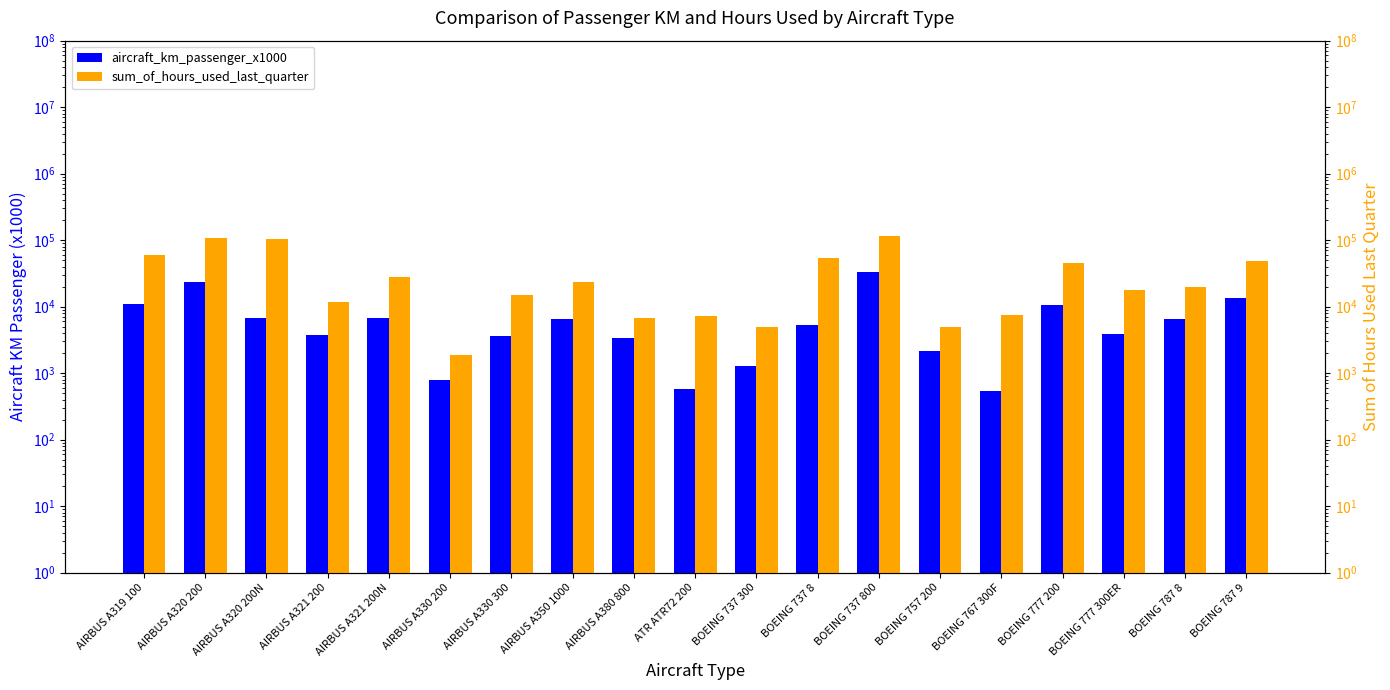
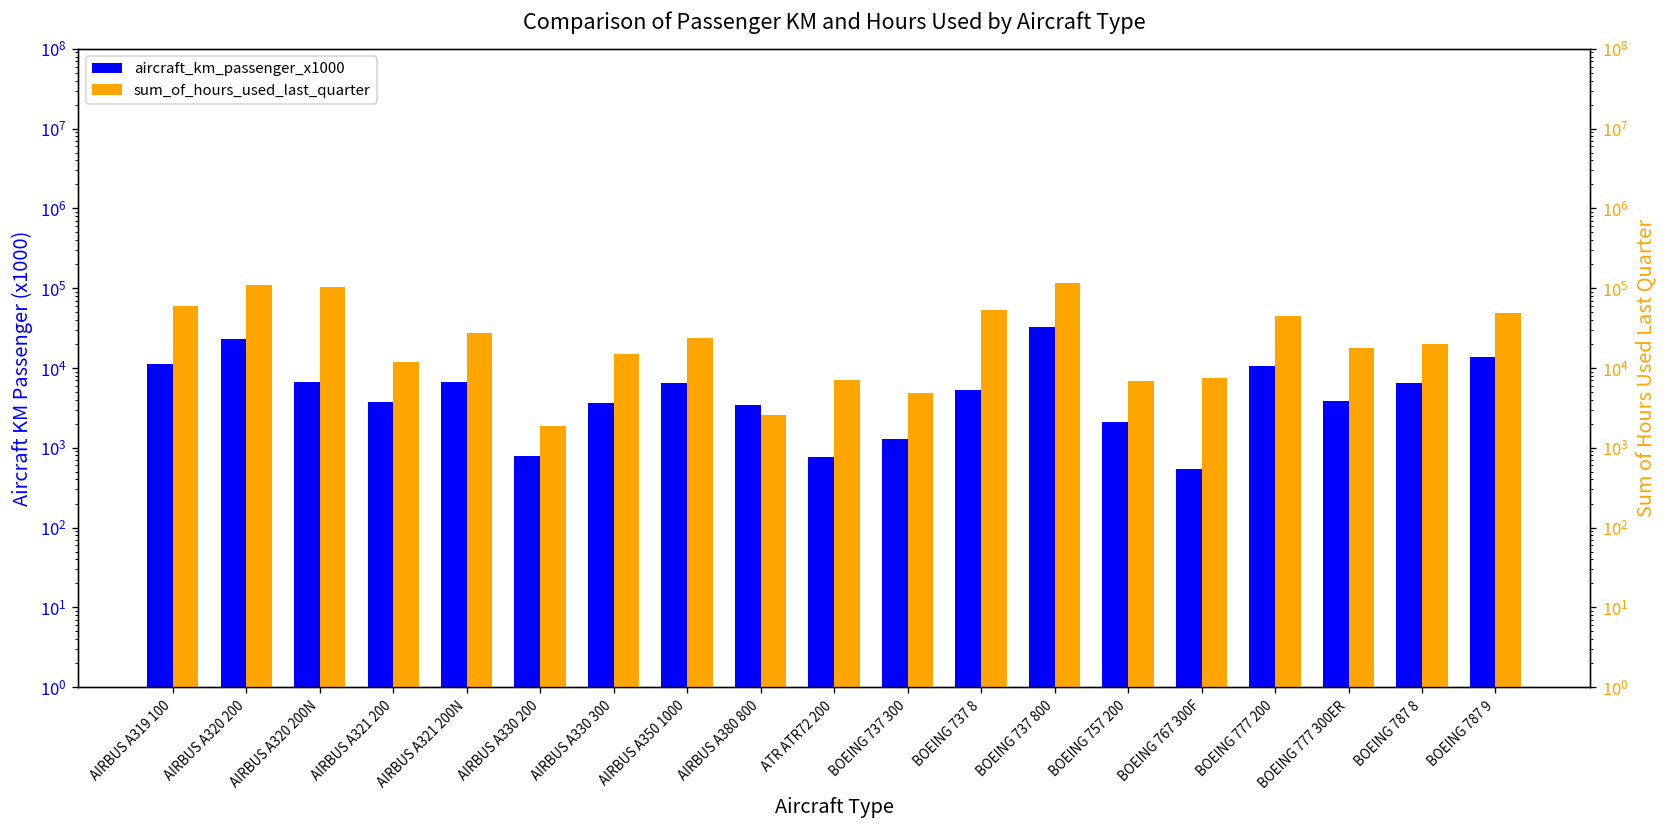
aircraft_km_passenger_x1000, ATR ATR72 200: 600 -> 800
sum_of_hours_used_last_quarter, AIRBUS A380 800: 7000 -> 2600
sum_of_hours_used_last_quarter, BOEING 757 200: 5000 -> 7000
